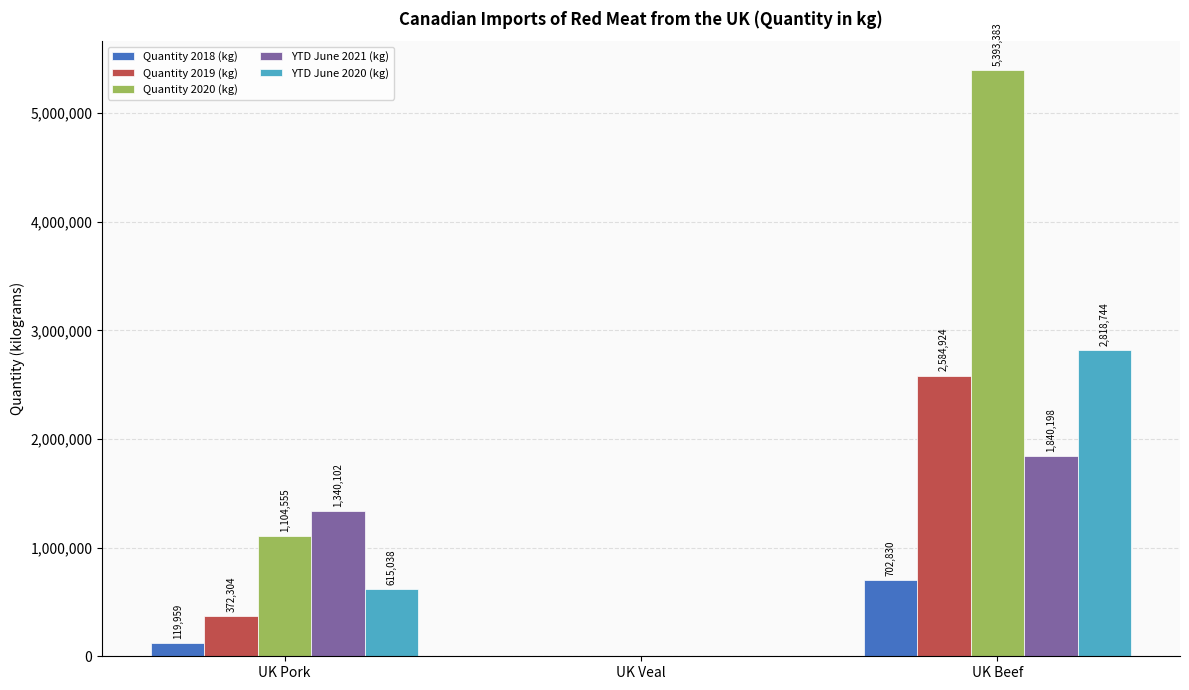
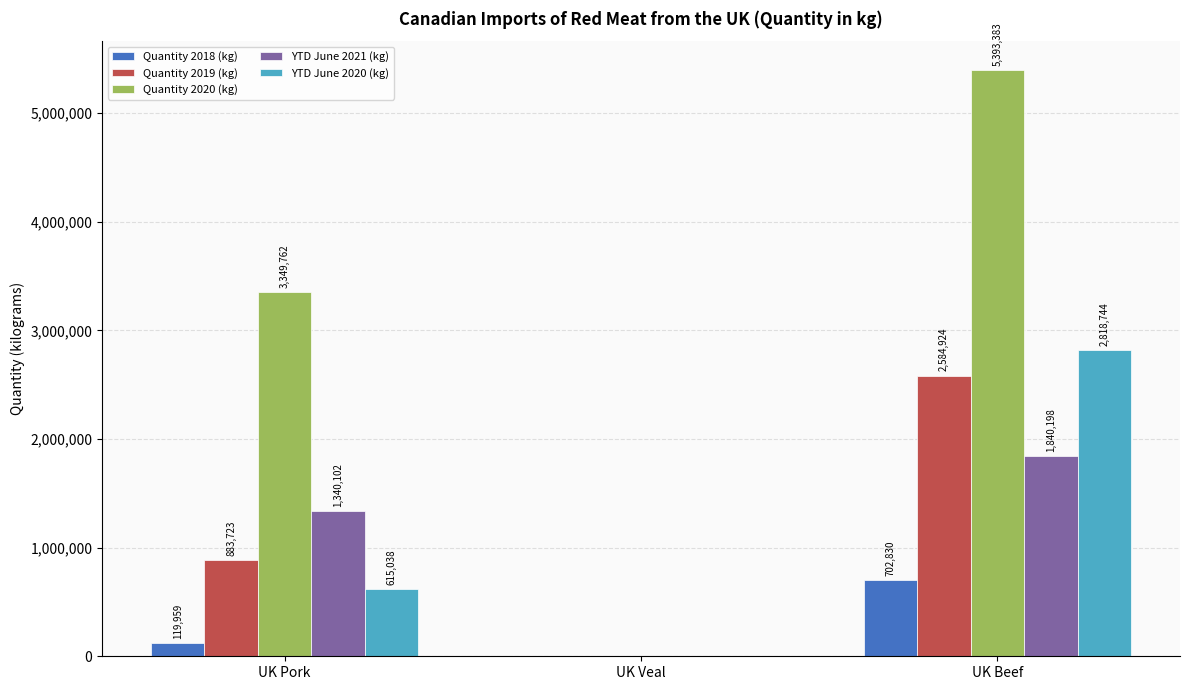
Quantity 2019 (kg), UK Pork: 372,304 -> 883,723
Quantity 2020 (kg), UK Pork: 1,104,555 -> 3,349,762
